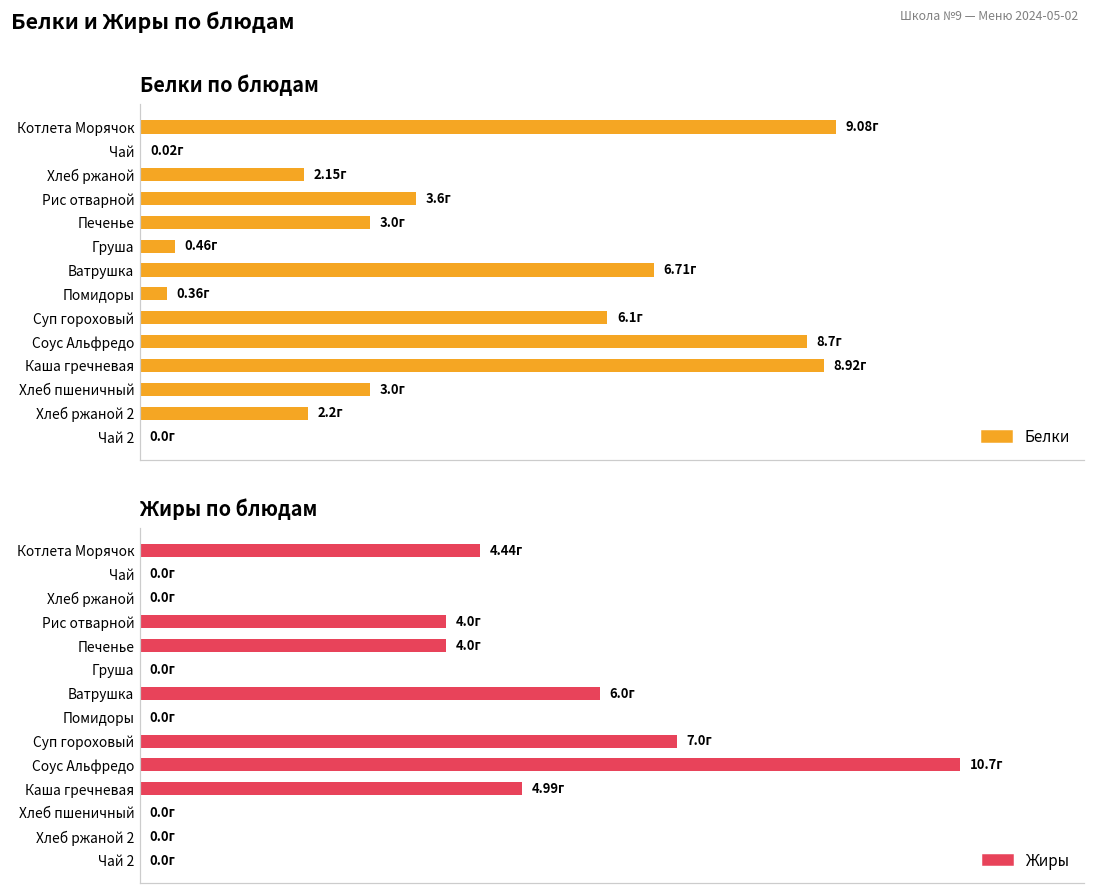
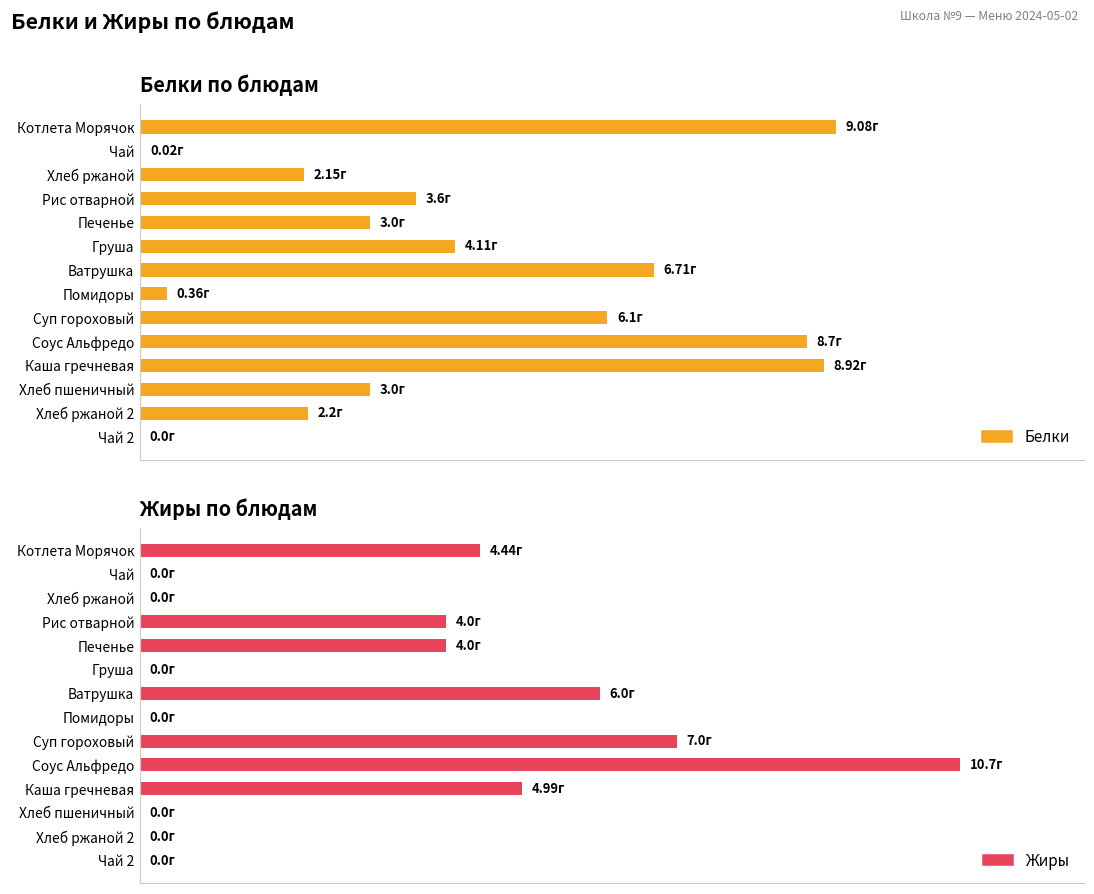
Белки по блюдам, Груша: 0.46г -> 4.11г
